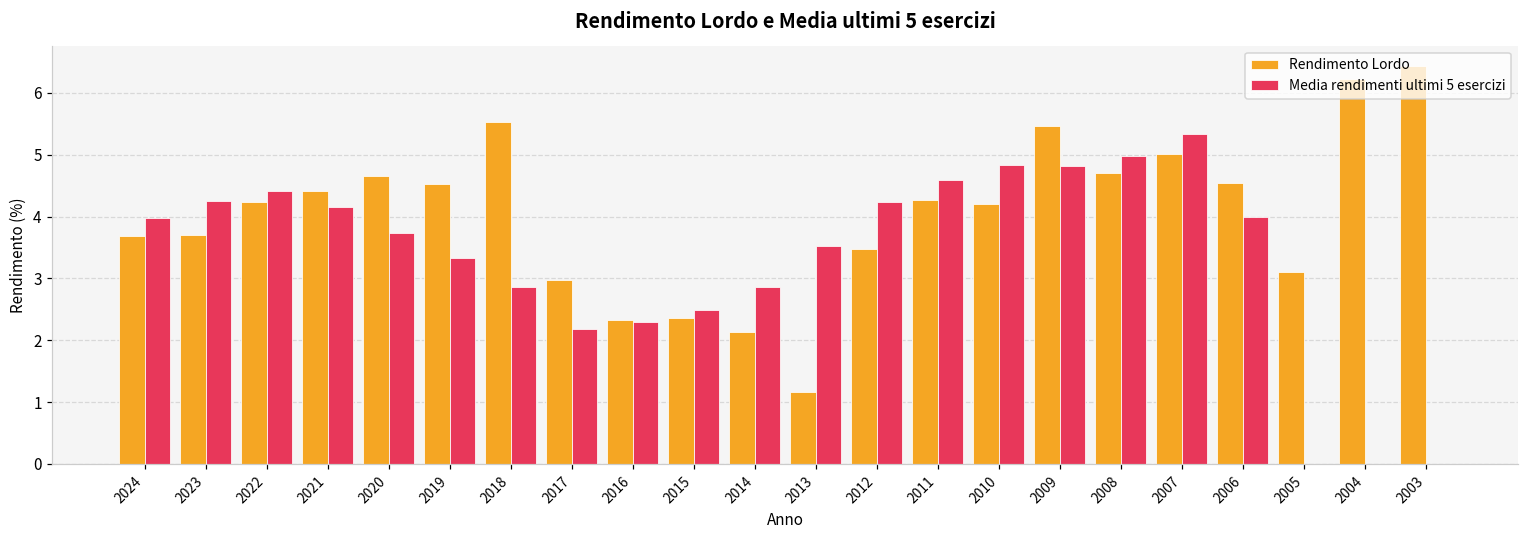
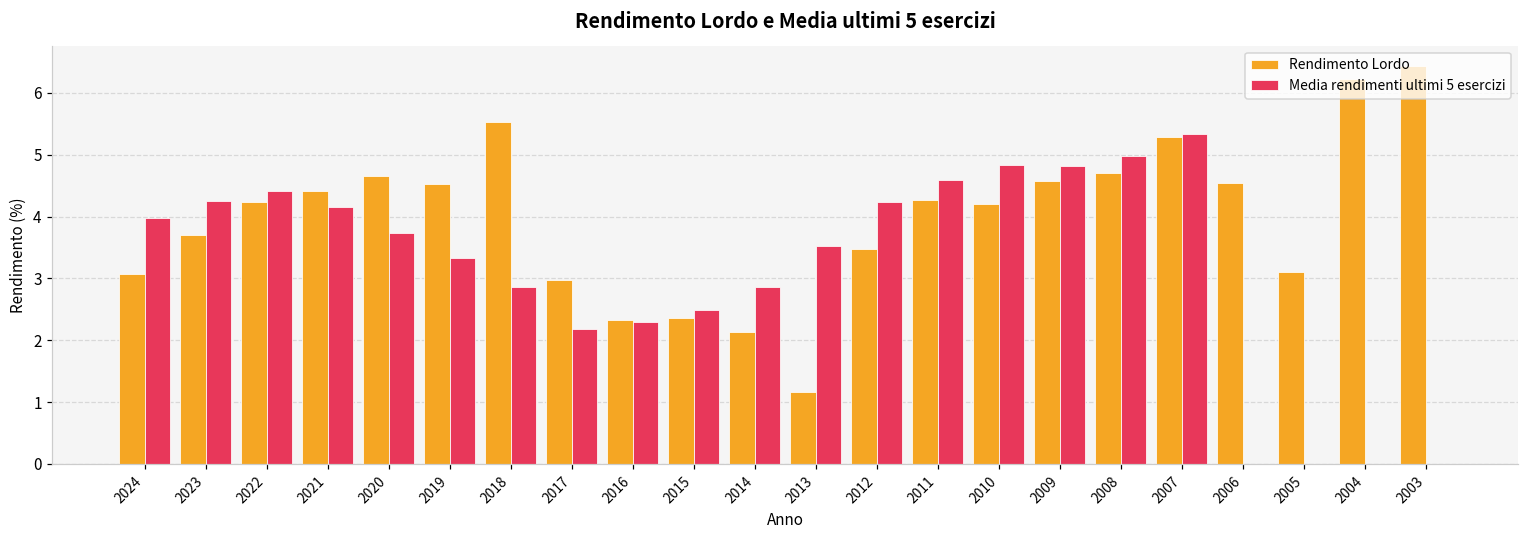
Rendimento Lordo, 2024: 3.7 -> 3.1
Rendimento Lordo, 2009: 5.5 -> 4.6
Rendimento Lordo, 2007: 5.0 -> 5.3
Media rendimenti ultimi 5 esercizi, 2006: 4 -> 0
